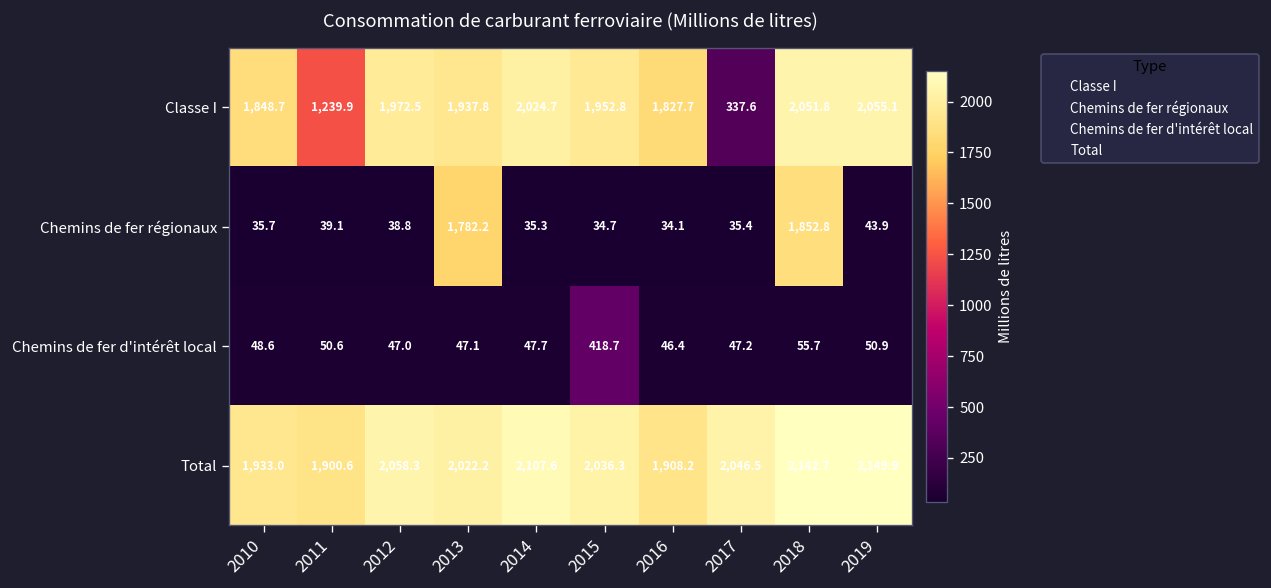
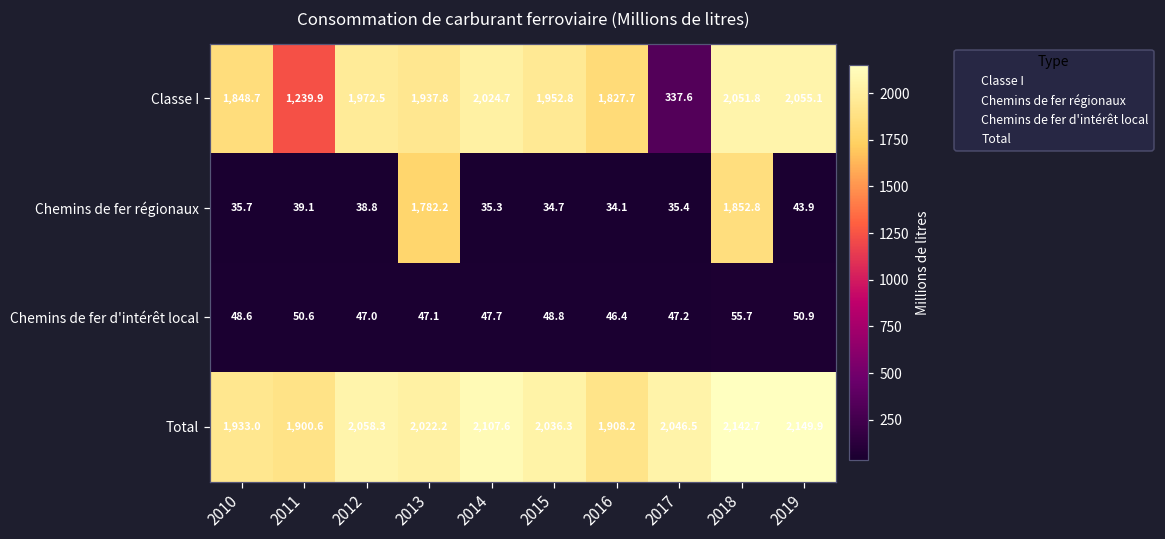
Chemins de fer d'intérêt local, 2015: 418.7 -> 48.8
